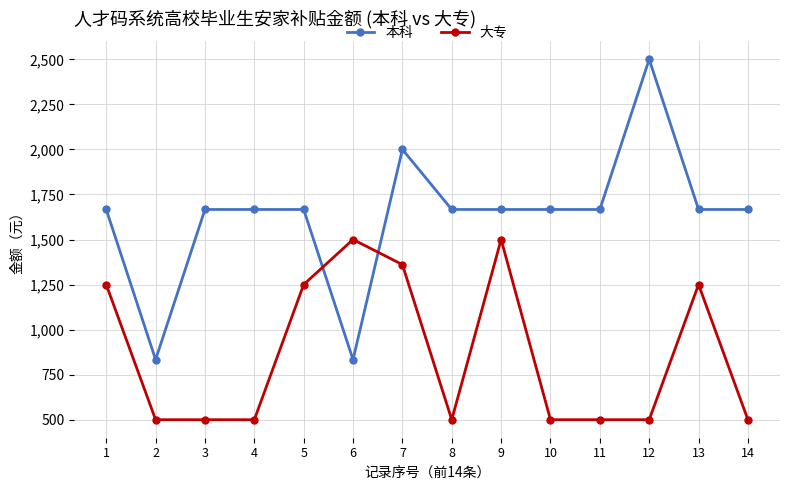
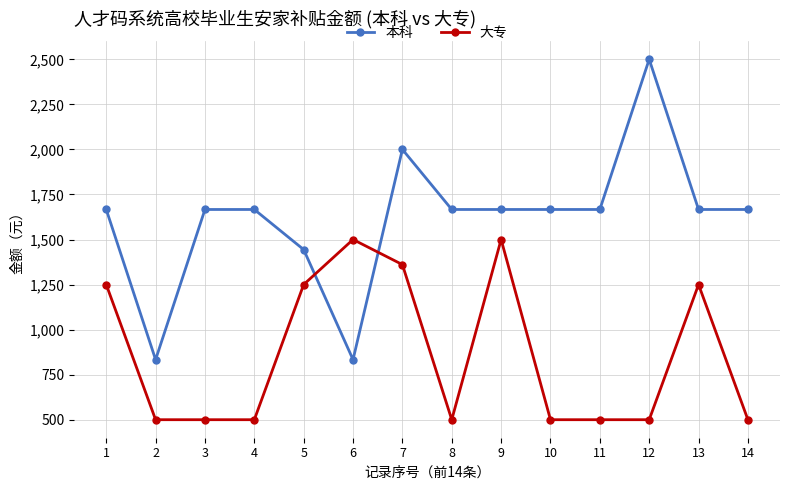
本科, 5: 1,670 -> 1,440
